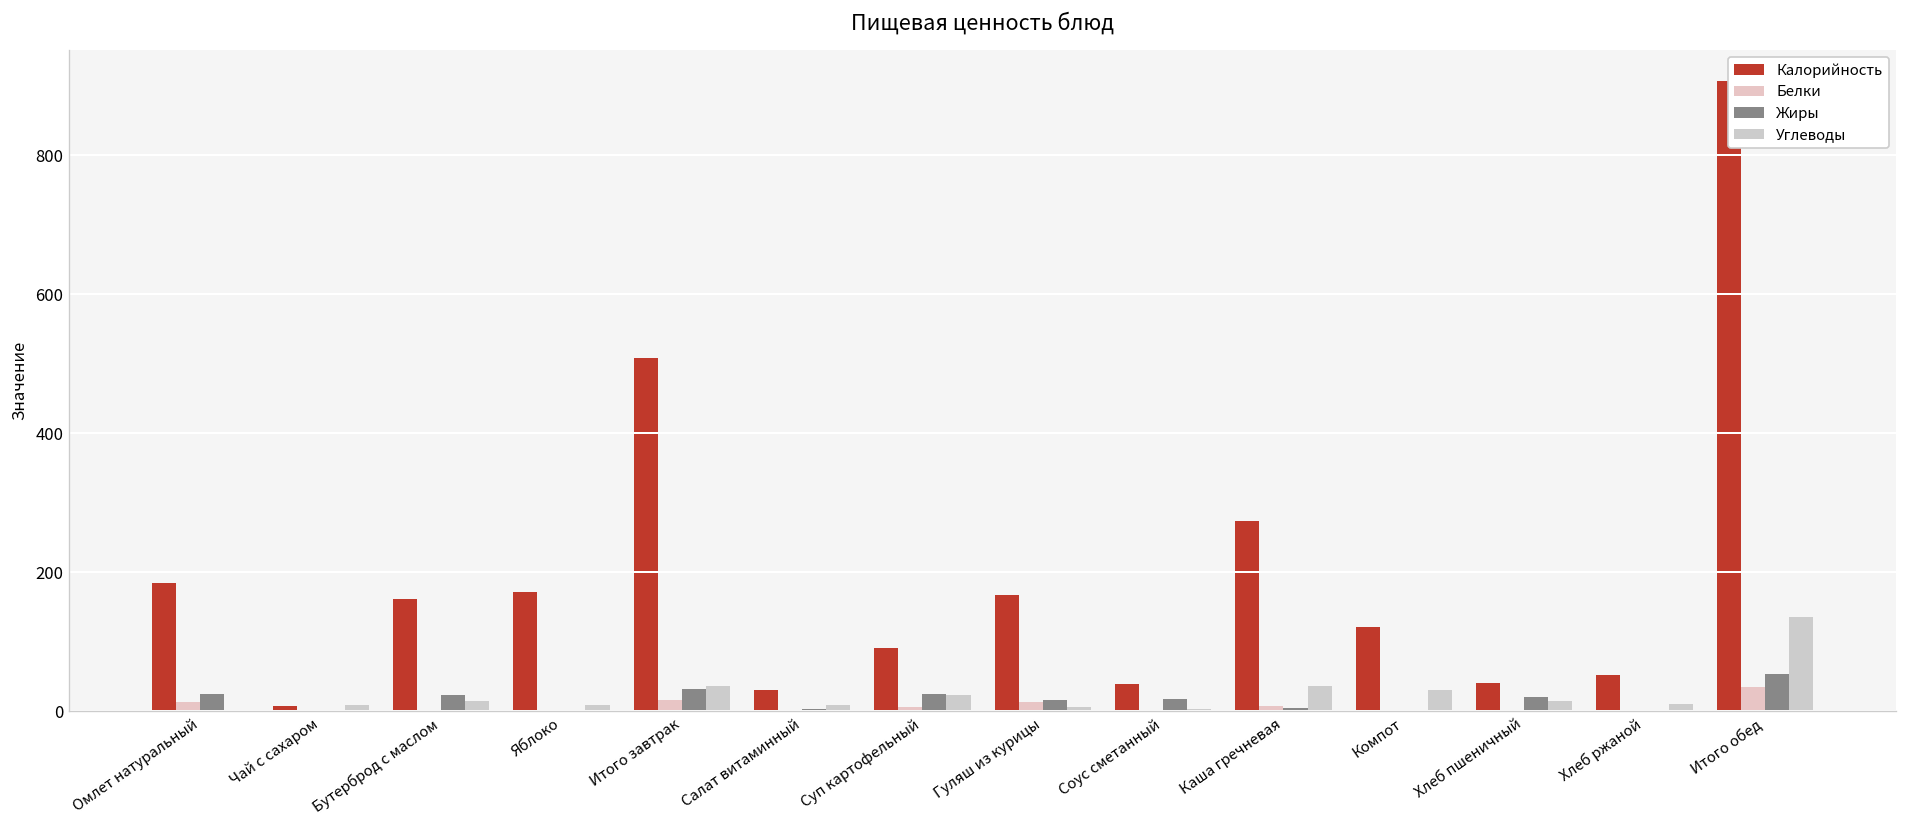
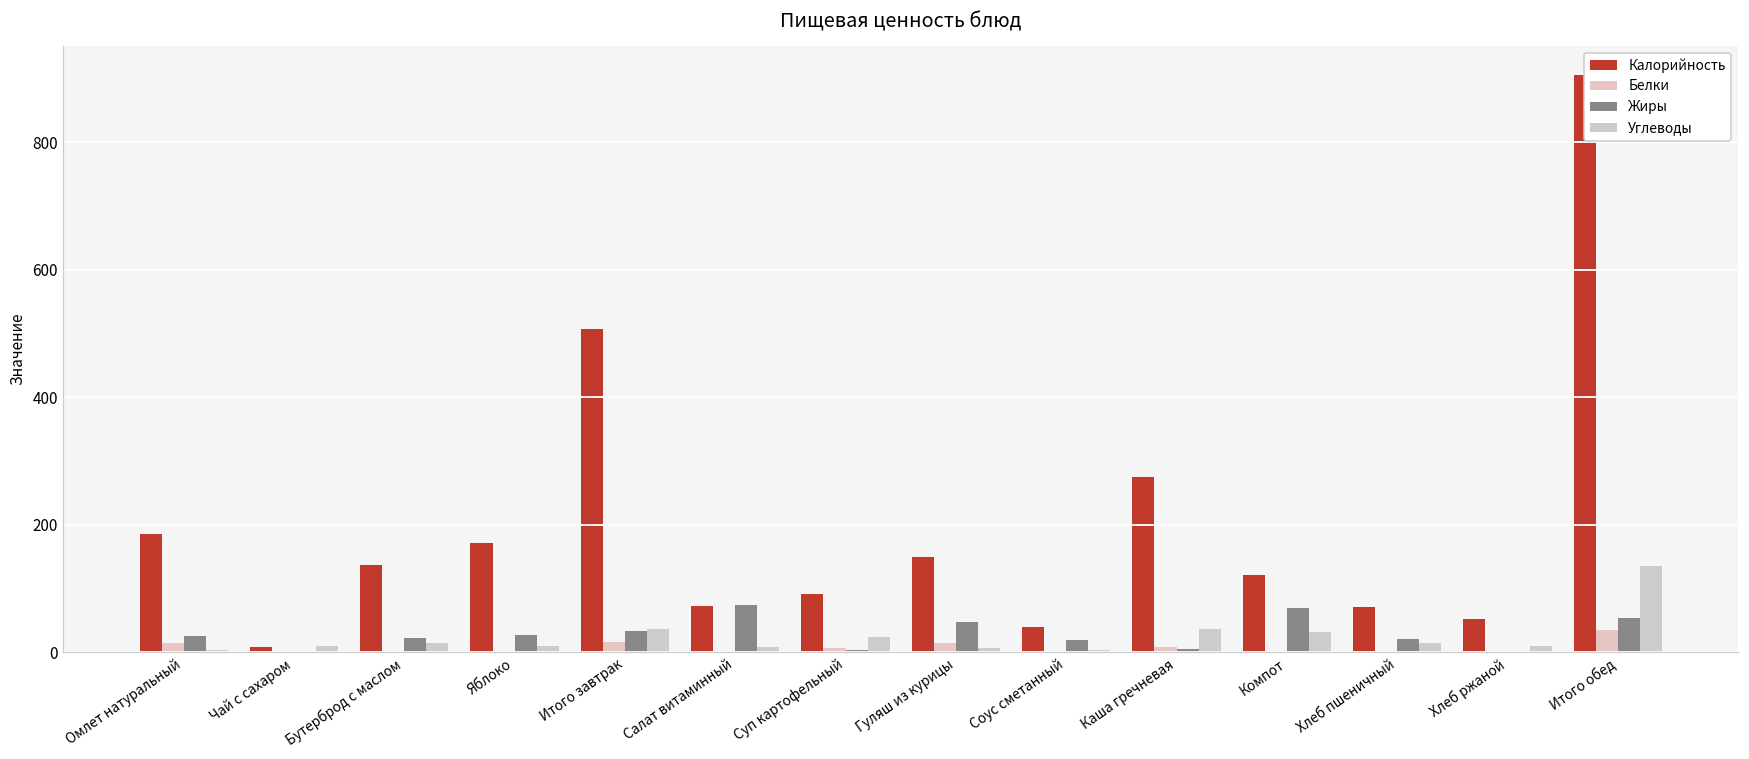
Калорийность, Бутерброд с маслом: 160 -> 140
Жиры, Яблоко: 0 -> 30
Калорийность, Салат витаминный: 30 -> 70
Жиры, Салат витаминный: 0 -> 70
Жиры, Суп картофельный: 20 -> 0
Калорийность, Гуляш из курицы: 170 -> 150
Жиры, Гуляш из курицы: 20 -> 50
Жиры, Компот: 0 -> 70
Калорийность, Хлеб пшеничный: 40 -> 70
